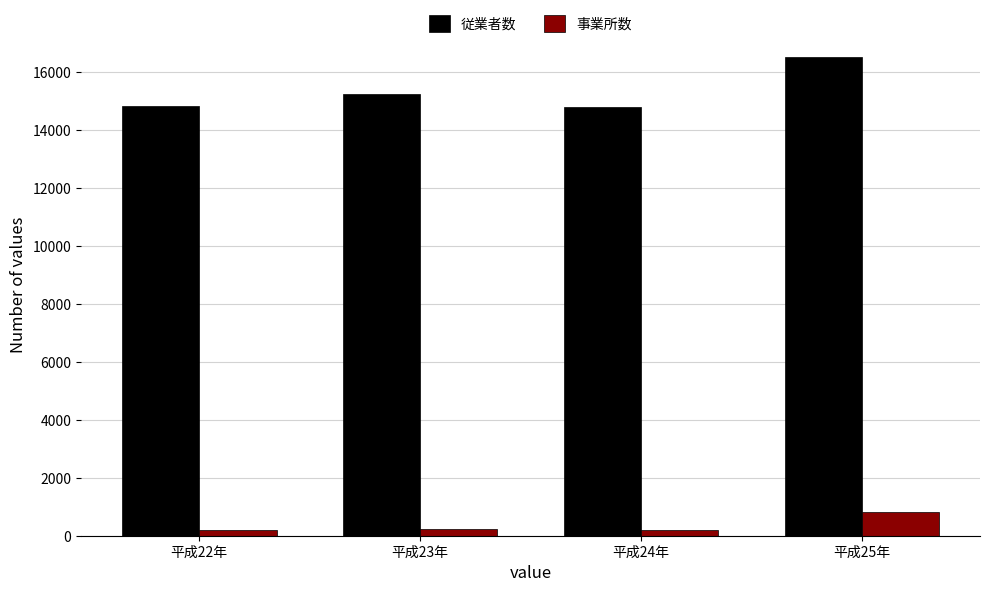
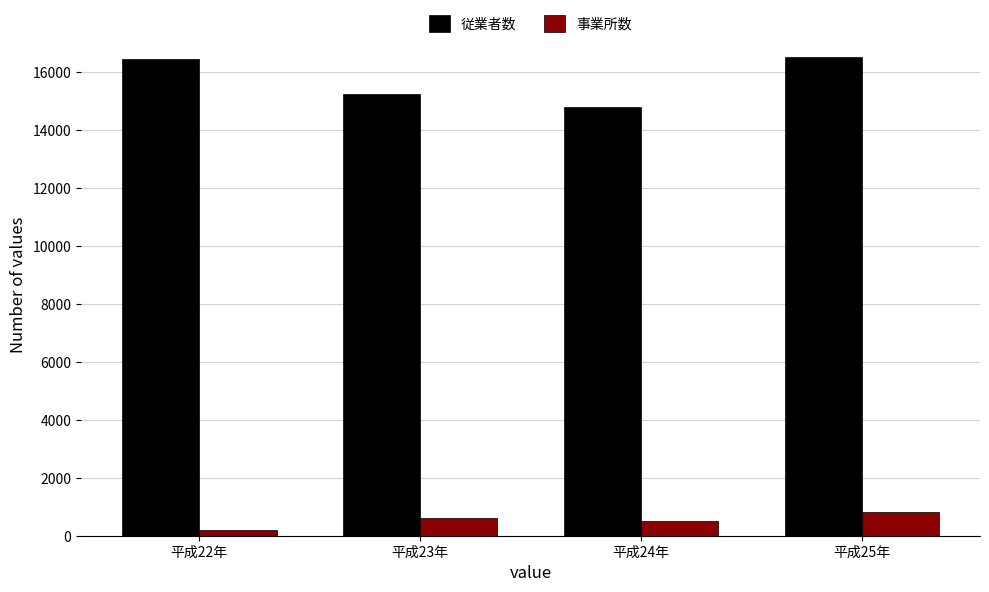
従業者数, 平成22年: 14800 -> 16500
事業所数, 平成23年: 200 -> 600
事業所数, 平成24年: 200 -> 500
